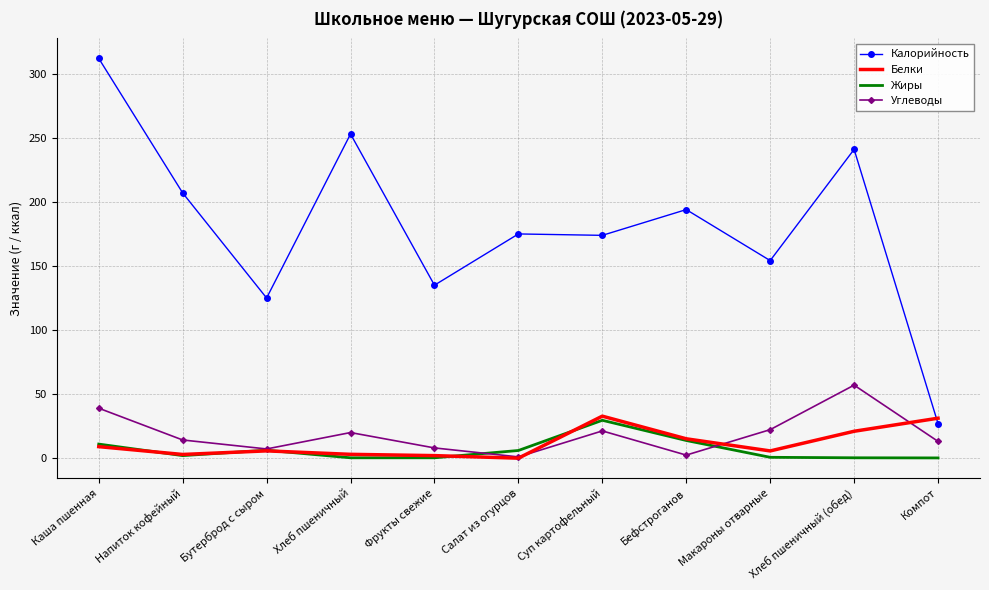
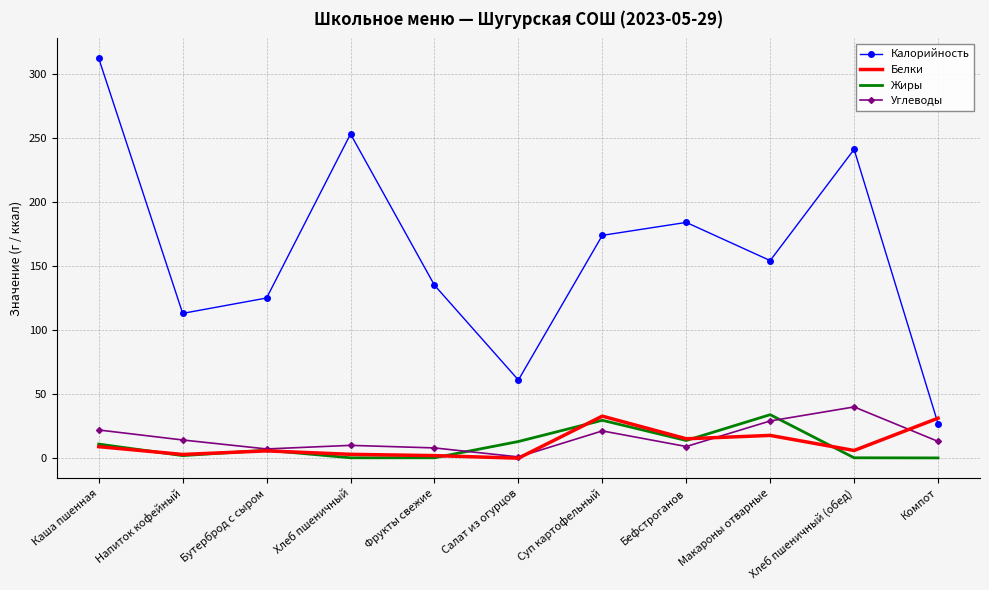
Углеводы, Каша пшенная: 39 -> 22
Калорийность, Напиток кофейный: 207 -> 113
Углеводы, Хлеб пшеничный: 20 -> 10
Калорийность, Салат из огурцов: 175 -> 61
Жиры, Салат из огурцов: 6 -> 13
Калорийность, Бефстроганов: 194 -> 184
Углеводы, Бефстроганов: 2 -> 9
Белки, Макароны отварные: 6 -> 18
Жиры, Макароны отварные: 1 -> 34
Углеводы, Макароны отварные: 22 -> 29
Белки, Хлеб пшеничный (обед): 21 -> 6
Углеводы, Хлеб пшеничный (обед): 57 -> 40
